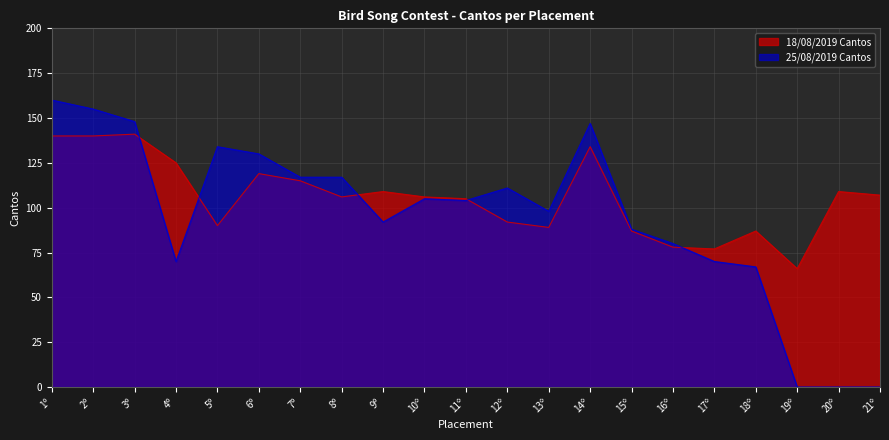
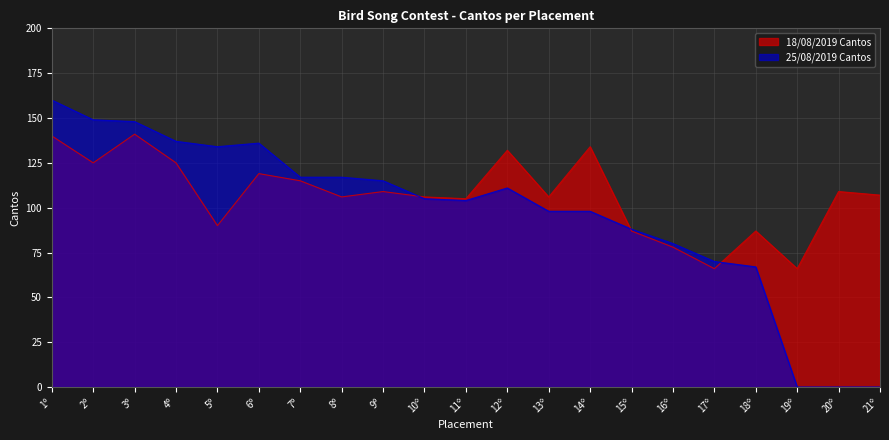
18/08/2019 Cantos, 2º: 140 -> 125
25/08/2019 Cantos, 2º: 155 -> 149
25/08/2019 Cantos, 4º: 70 -> 137
25/08/2019 Cantos, 6º: 130 -> 136
25/08/2019 Cantos, 9º: 92 -> 115
18/08/2019 Cantos, 12º: 92 -> 132
18/08/2019 Cantos, 13º: 89 -> 106
25/08/2019 Cantos, 14º: 147 -> 98
18/08/2019 Cantos, 17º: 77 -> 66
